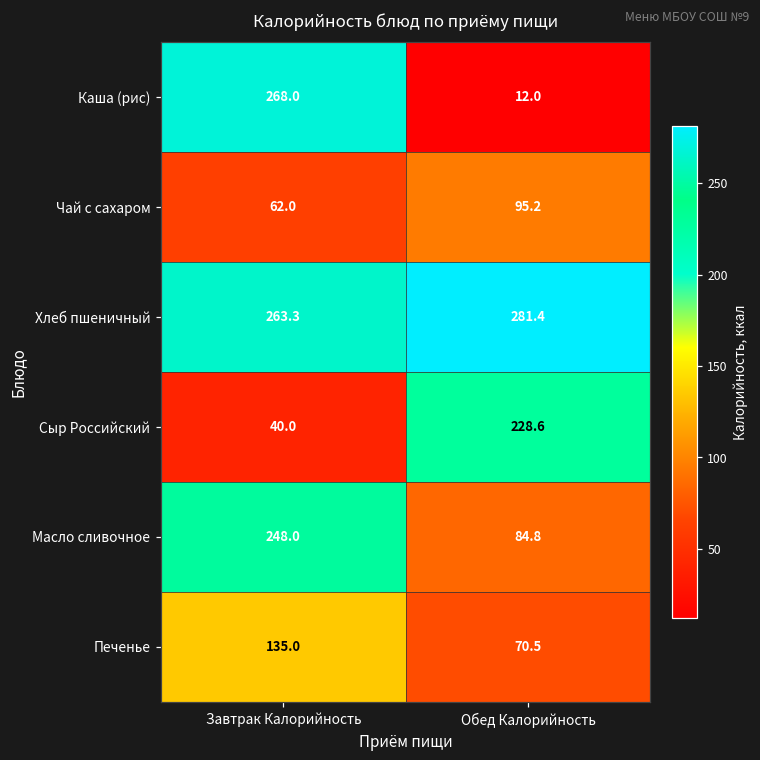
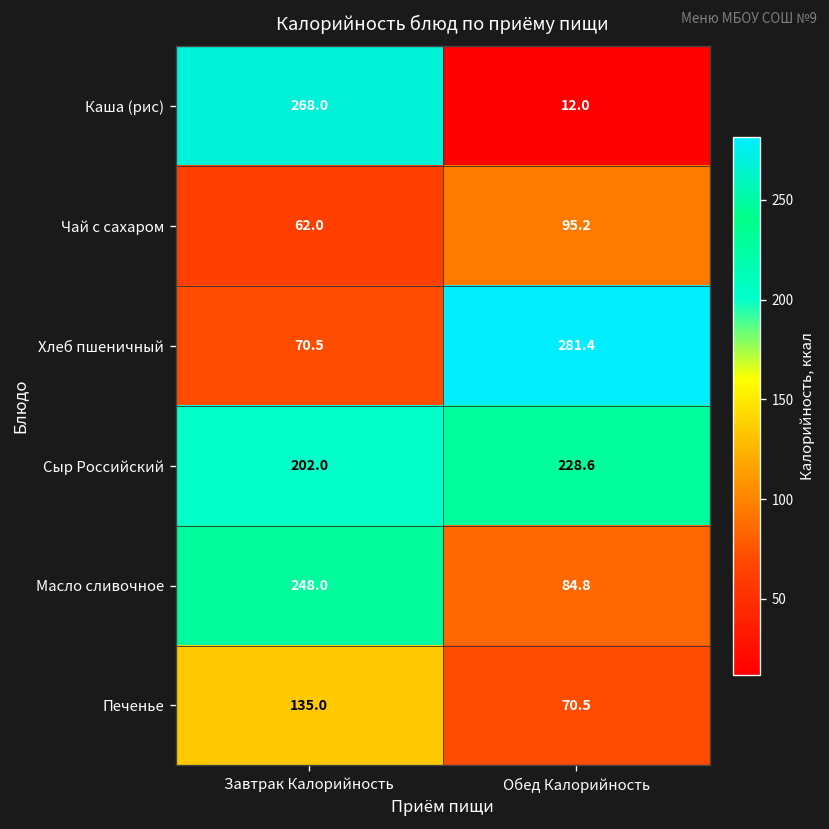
Хлеб пшеничный, Завтрак Калорийность: 263.3 -> 70.5
Сыр Российский, Завтрак Калорийность: 40.0 -> 202.0
